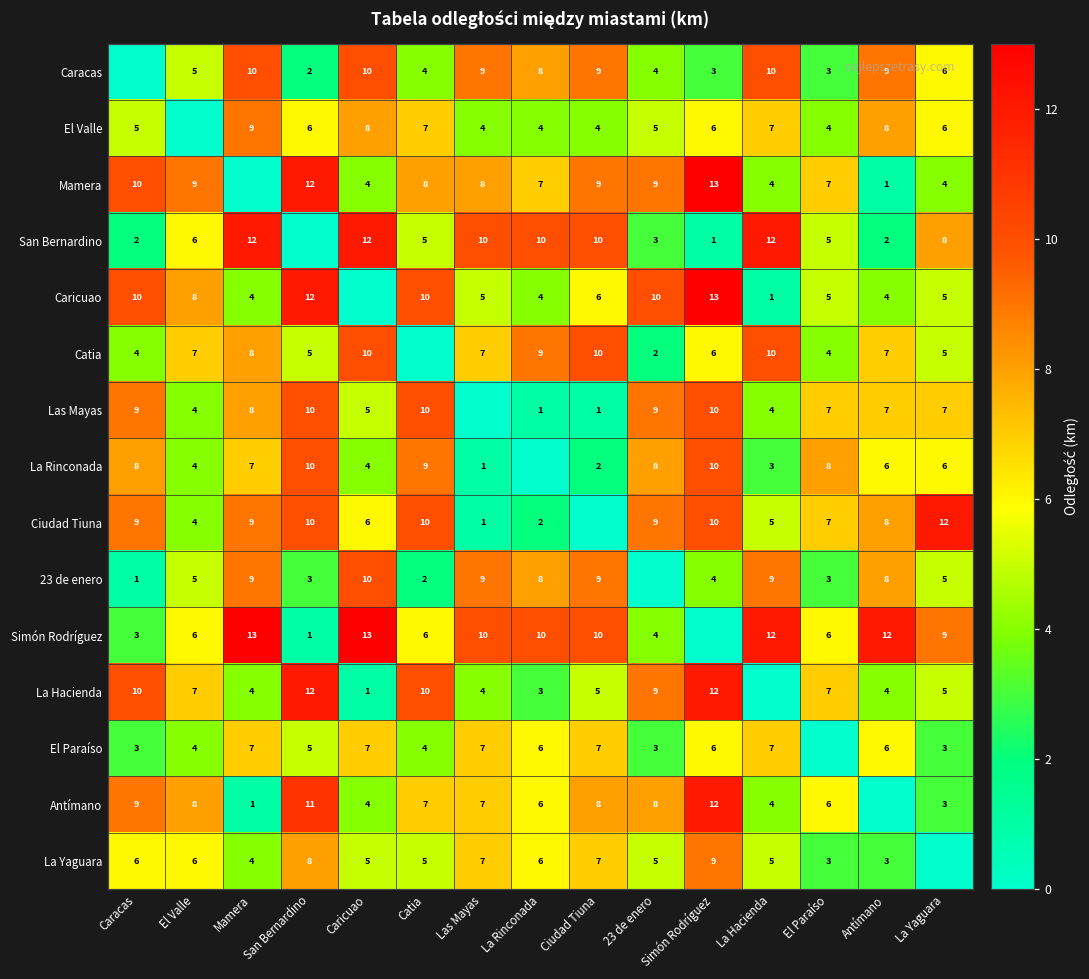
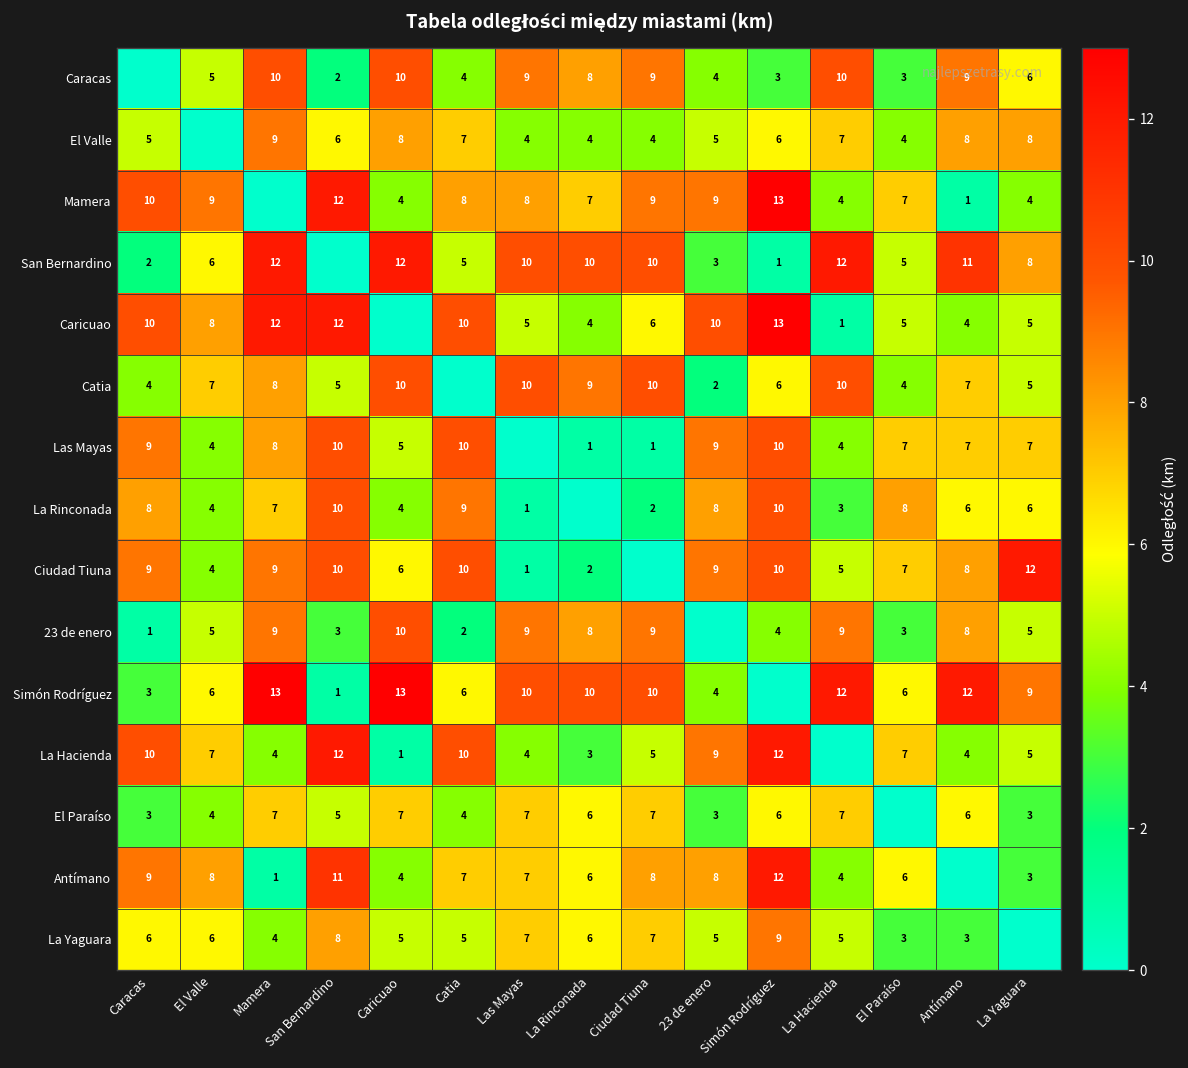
El Valle, La Yaguara: 6 -> 8
San Bernardino, Antímano: 2 -> 11
Caricuao, Mamera: 4 -> 12
Catia, Las Mayas: 7 -> 10
